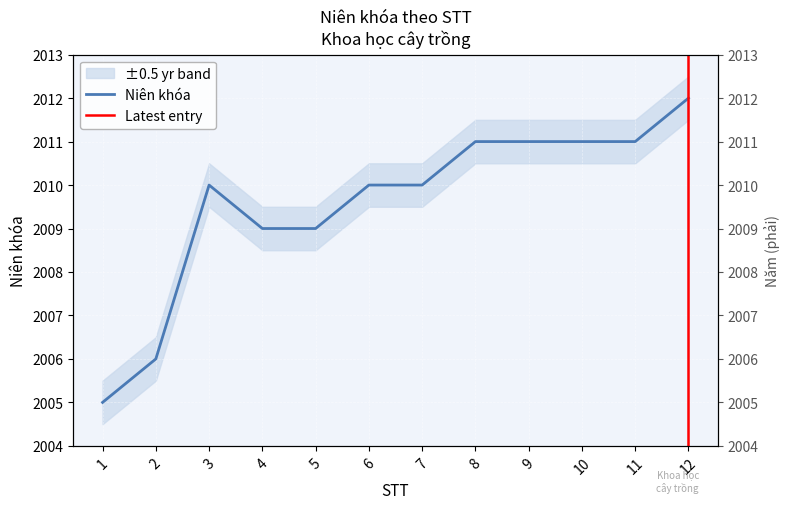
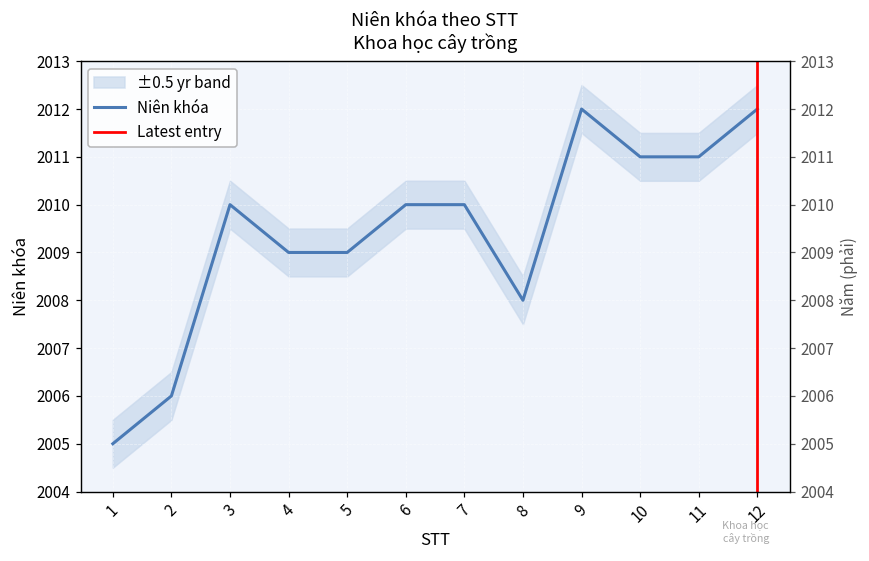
Niên khóa, 8: 2011 -> 2008
Niên khóa, 9: 2011 -> 2012
